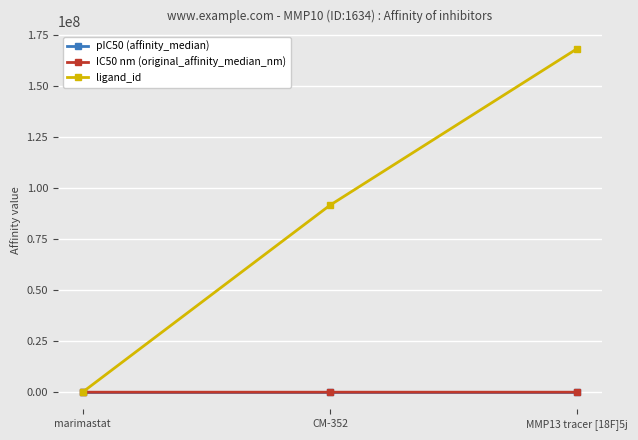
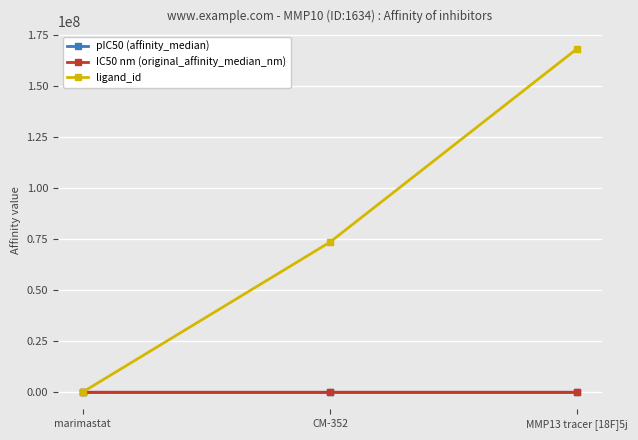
ligand_id, CM-352: 92000000 -> 74000000
